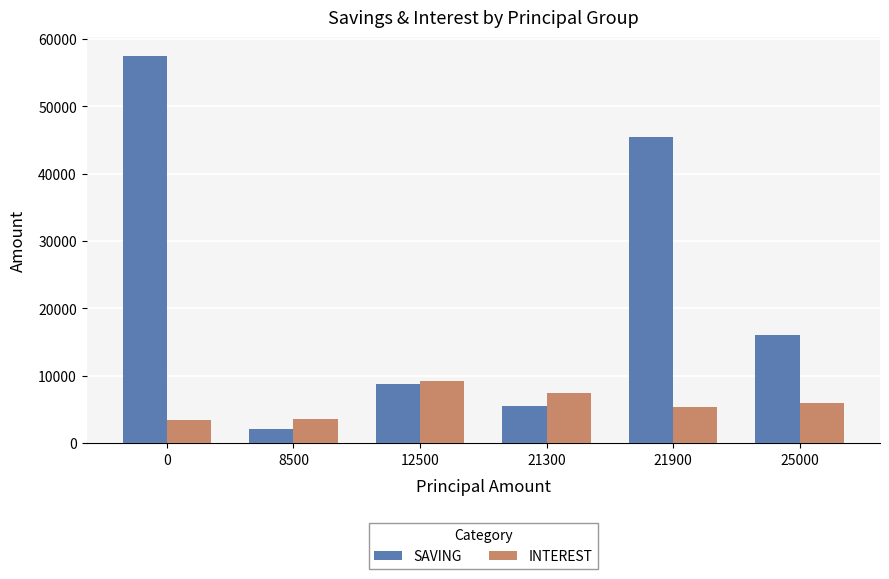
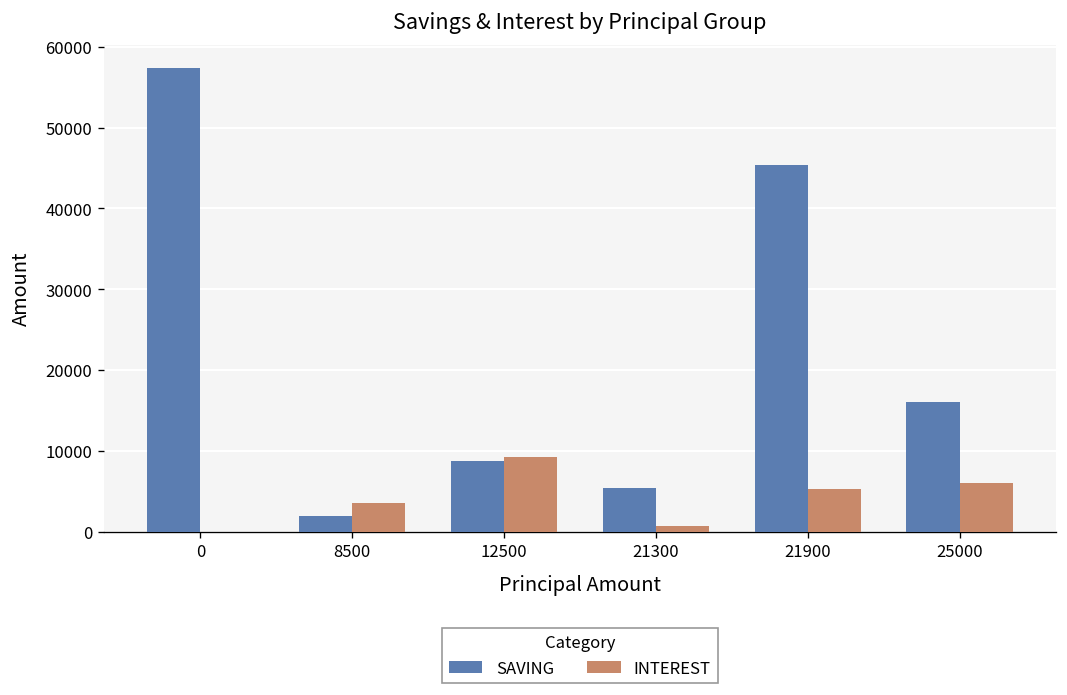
INTEREST, 0: 3000 -> 0
INTEREST, 21300: 7000 -> 1000
